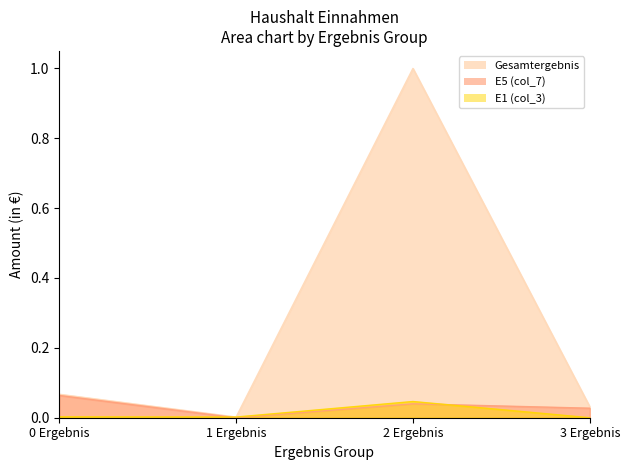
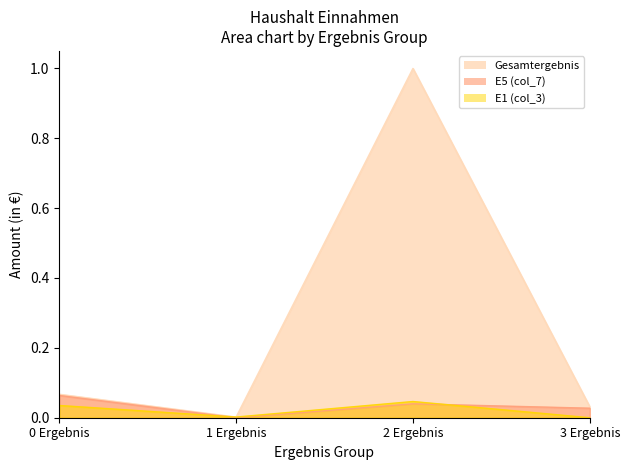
E1 (col_3), 0 Ergebnis: 0.00 -> 0.04
